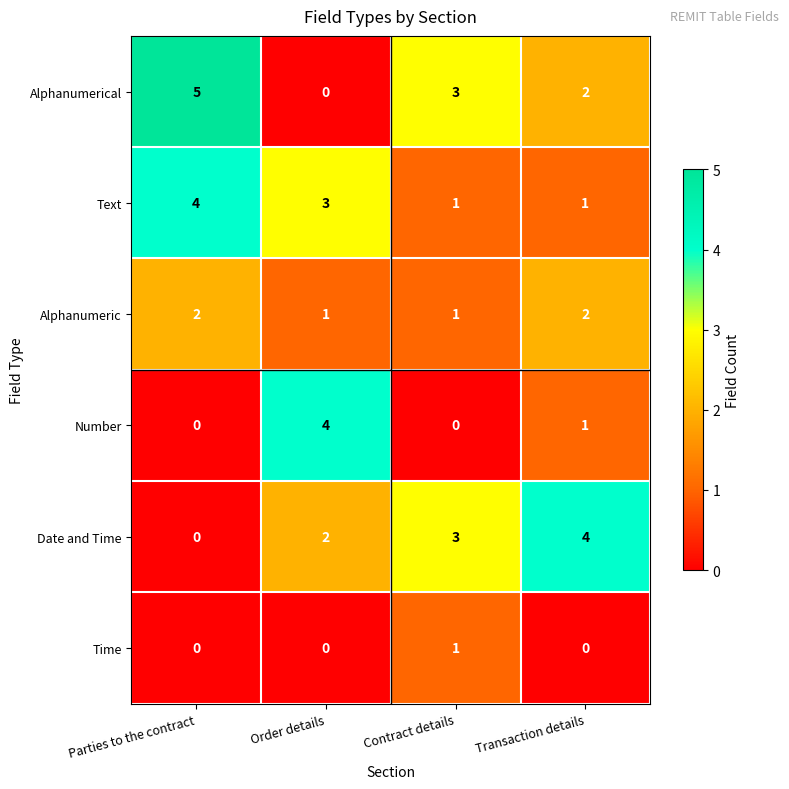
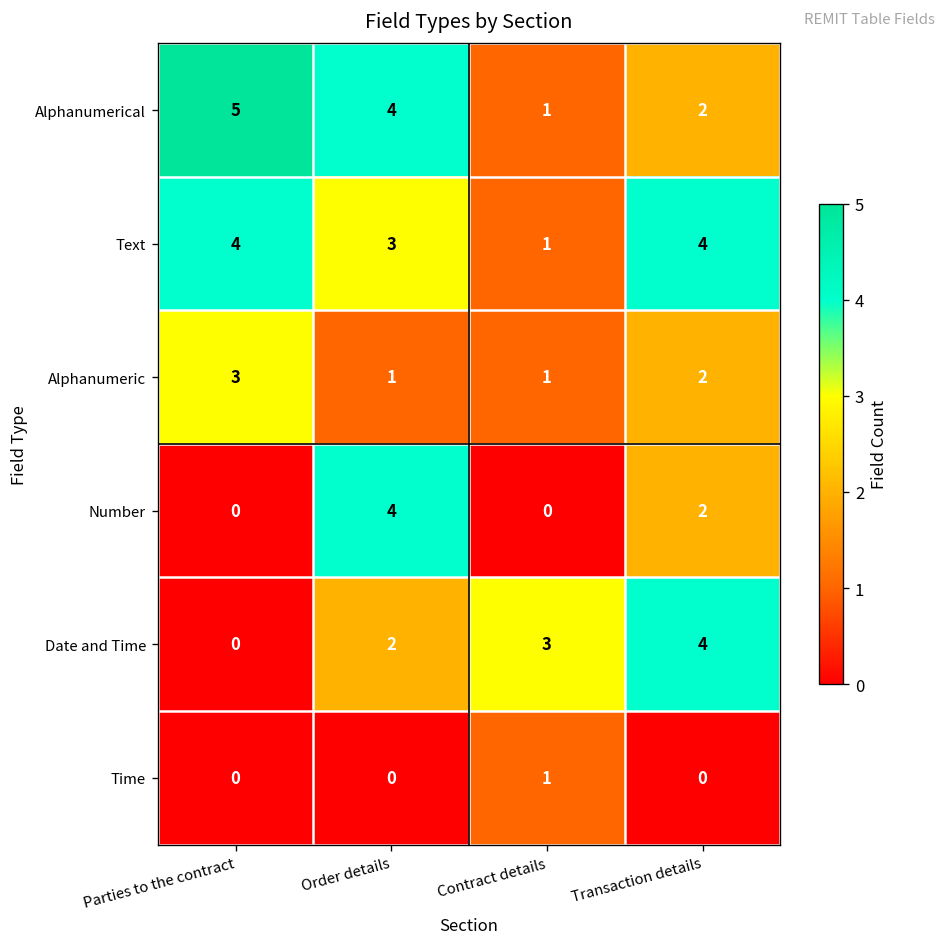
Alphanumerical, Order details: 0 -> 4
Alphanumerical, Contract details: 3 -> 1
Text, Transaction details: 1 -> 4
Alphanumeric, Parties to the contract: 2 -> 3
Number, Transaction details: 1 -> 2
